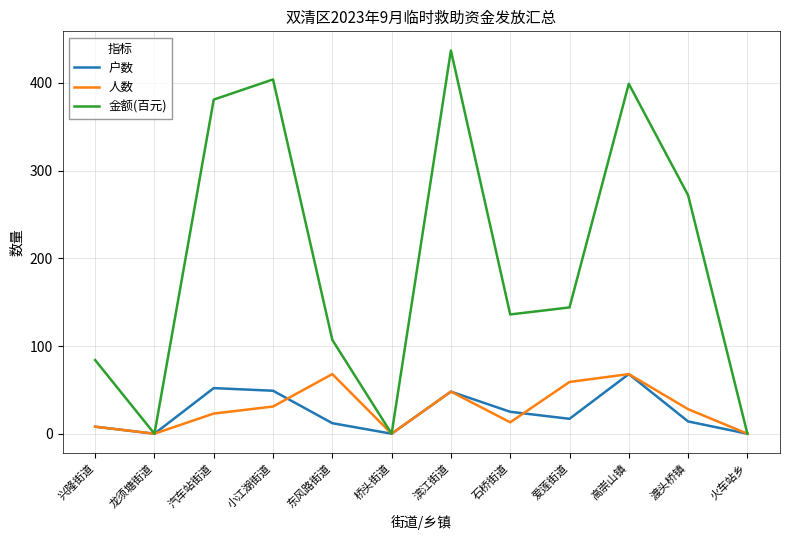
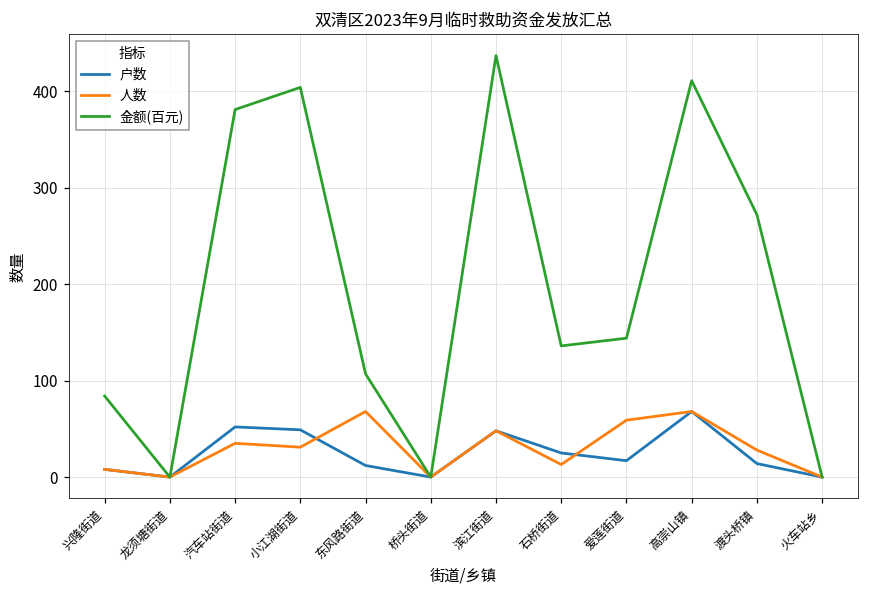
人数, 汽车站街道: 20 -> 40
金额(百元), 高崇山镇: 400 -> 410
